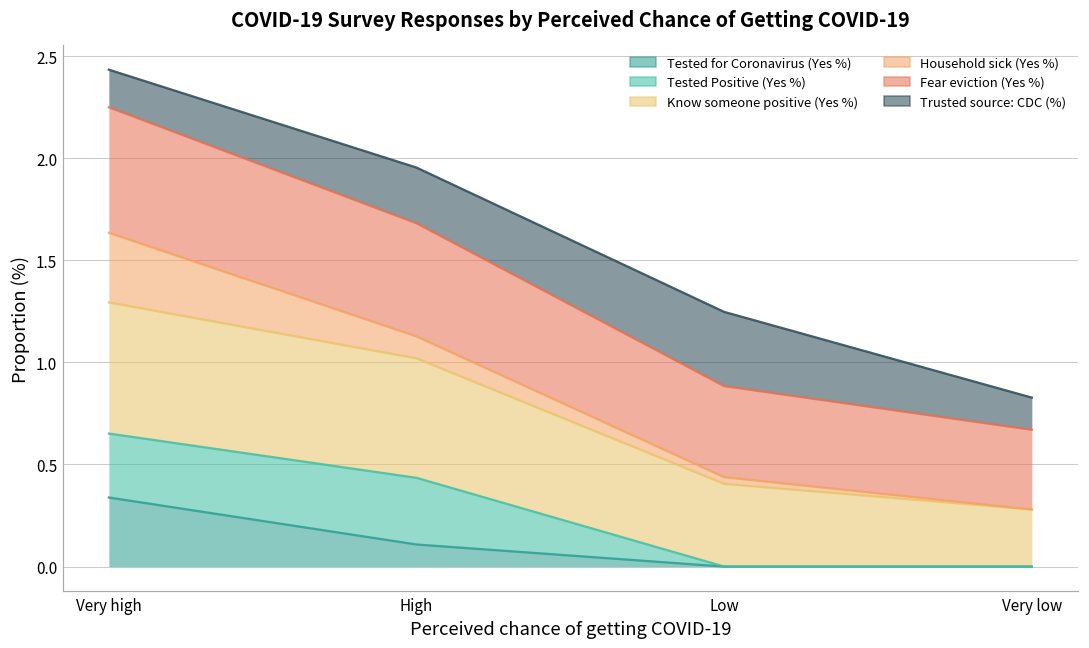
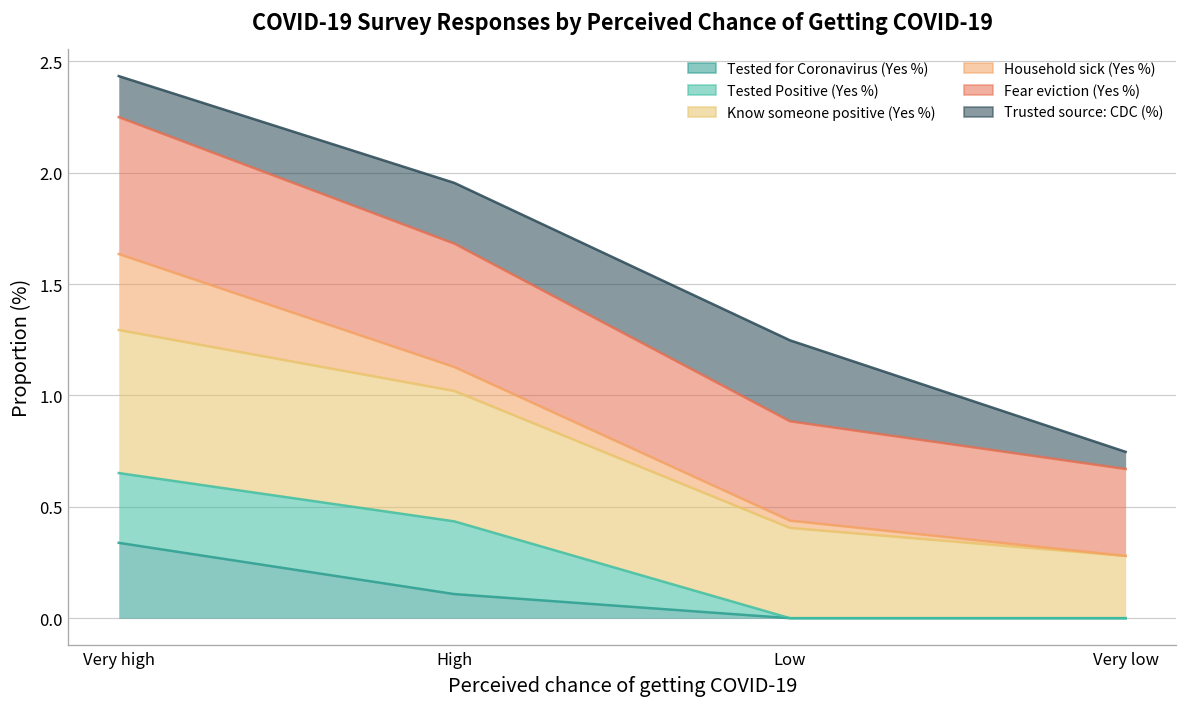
Trusted source: CDC (%), Very low: 0.16 -> 0.08
